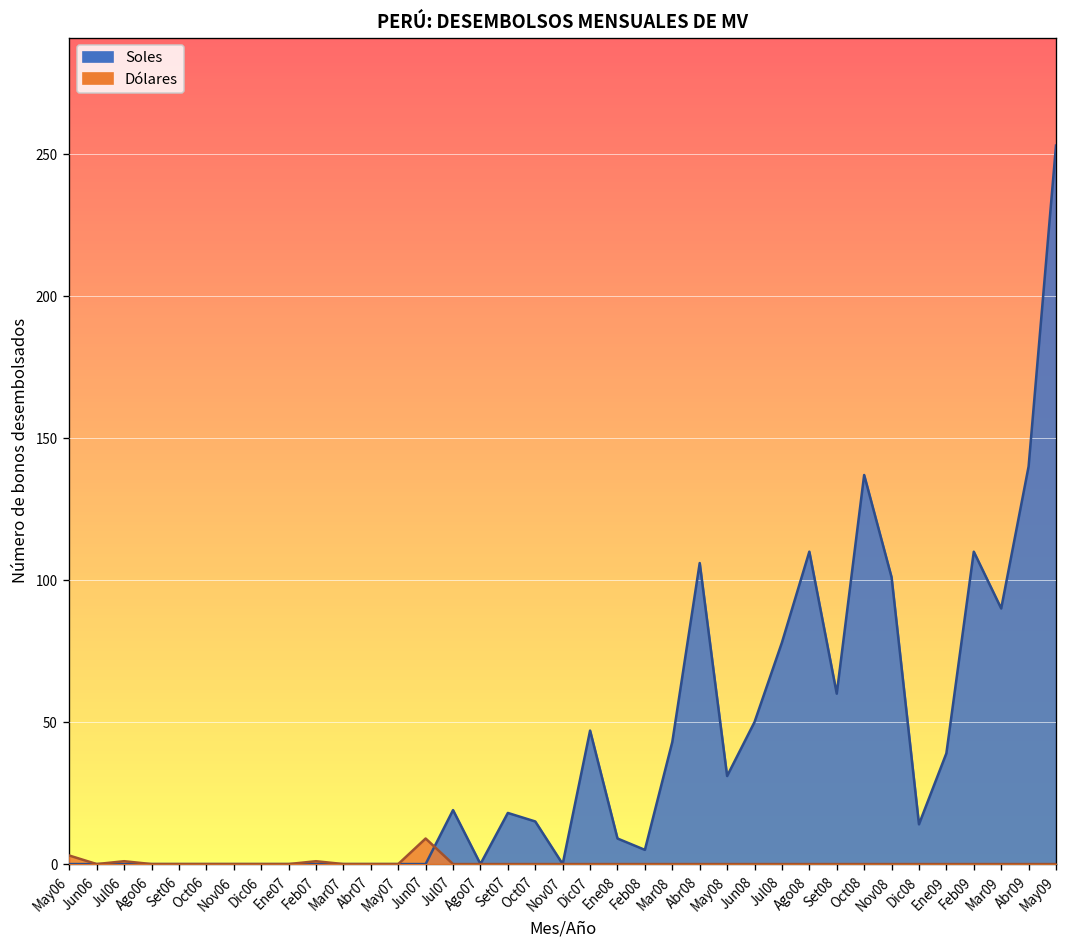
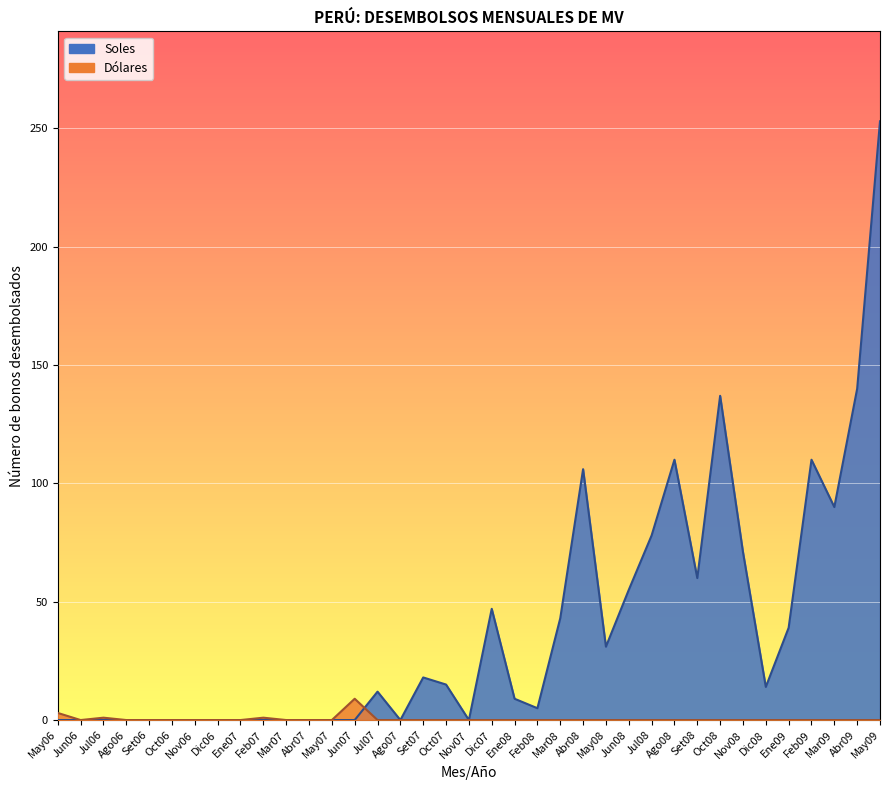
Soles, Jul07: 19 -> 12
Soles, Jun08: 50 -> 55
Soles, Nov08: 101 -> 71
